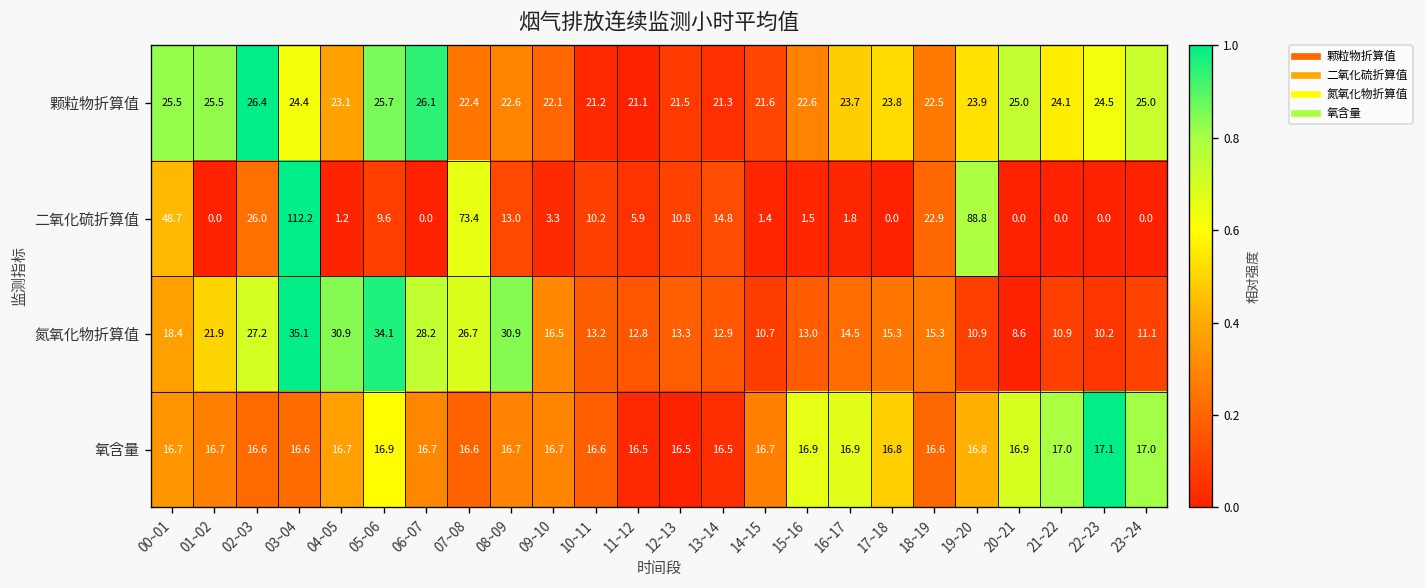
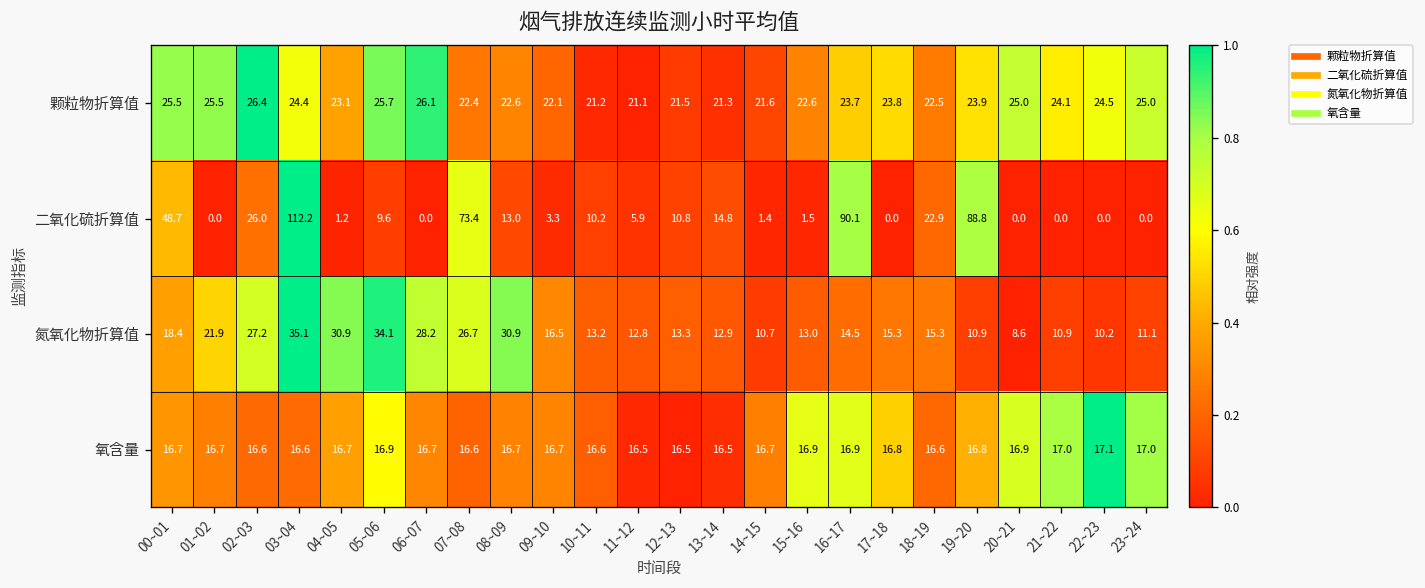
二氧化硫折算值, 16~17: 1.8 -> 90.1
